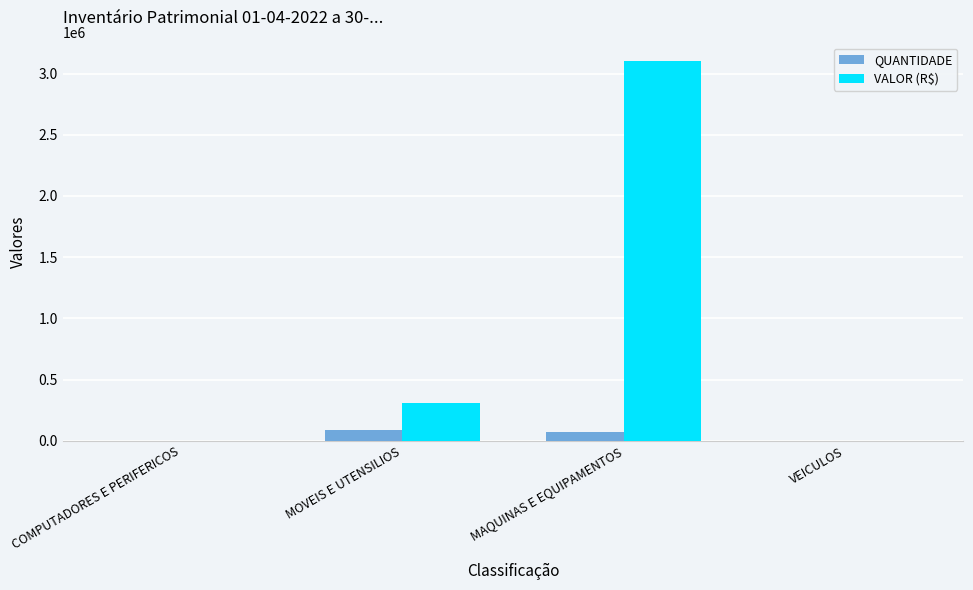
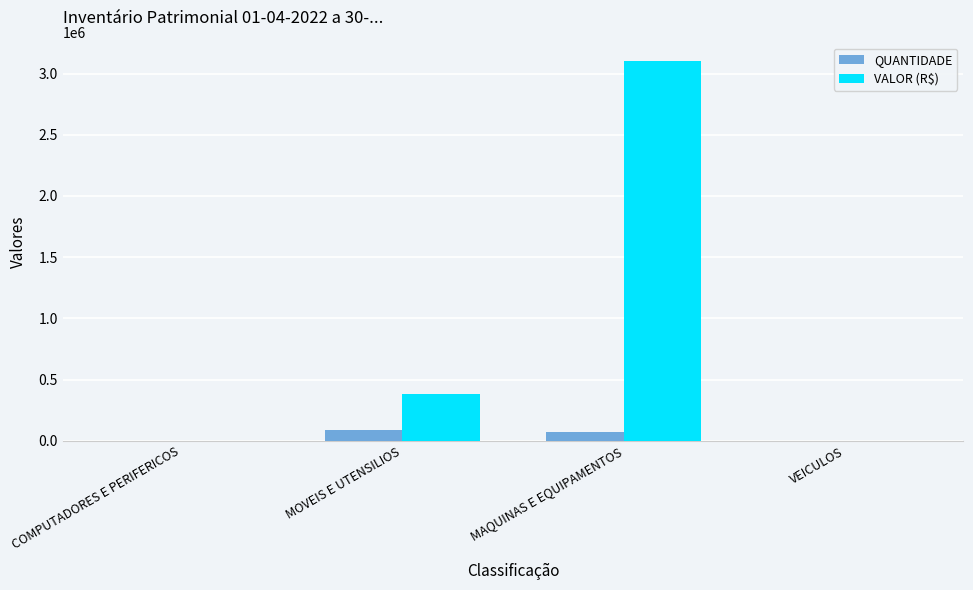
VALOR (R$), MOVEIS E UTENSILIOS: 310000 -> 380000
